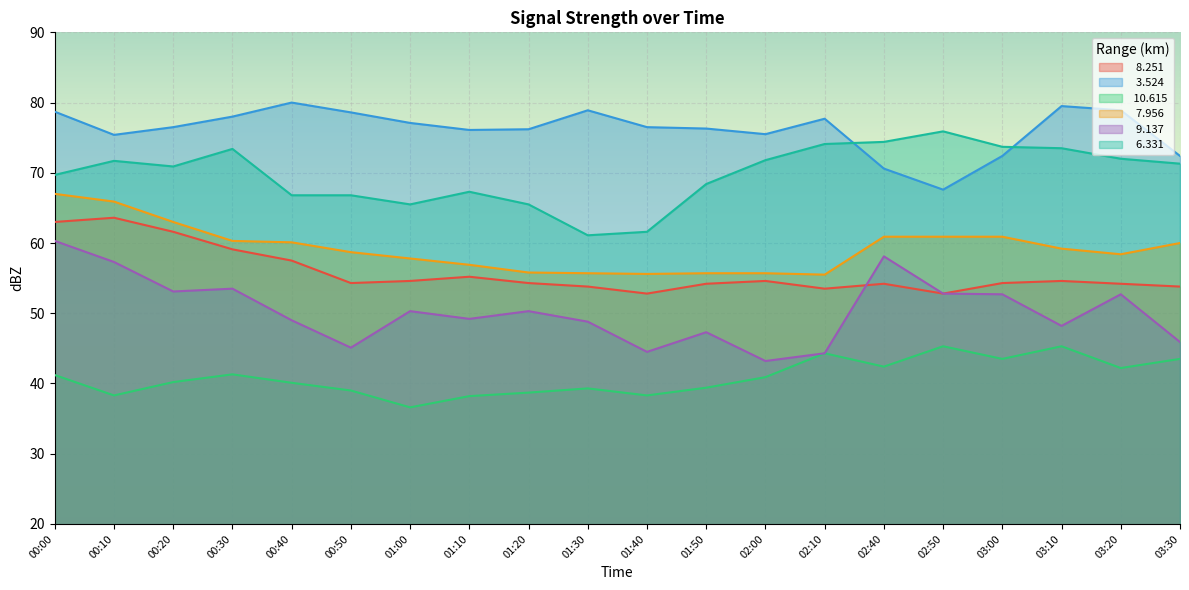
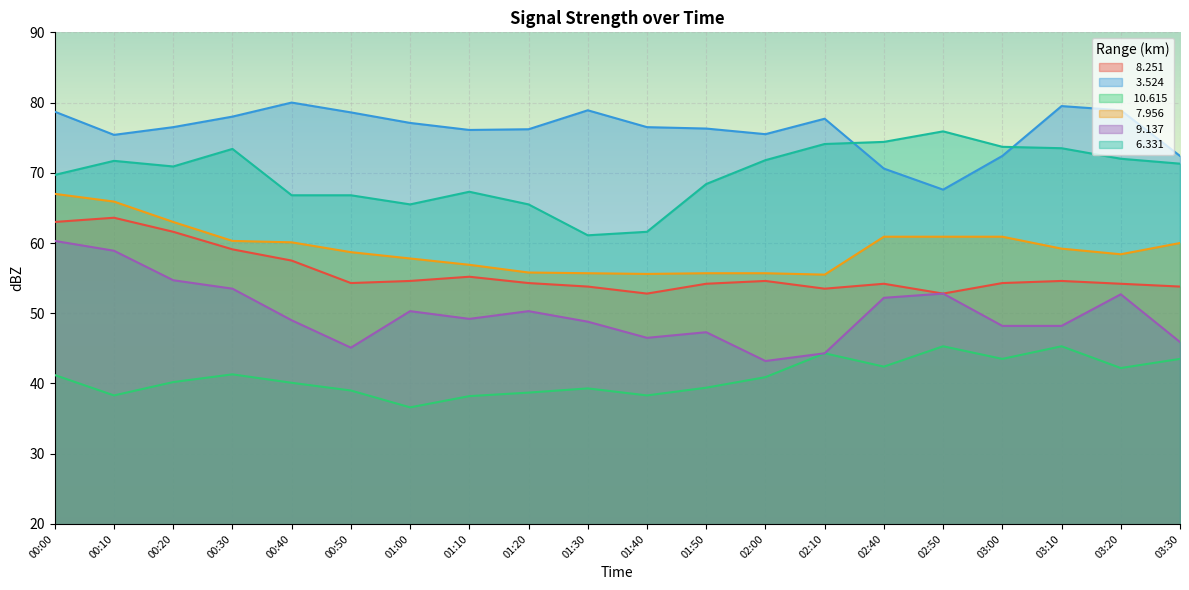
9.137, 00:10: 57 -> 59
9.137, 00:20: 53 -> 55
9.137, 01:40: 45 -> 47
9.137, 02:40: 58 -> 52
9.137, 03:00: 53 -> 48
